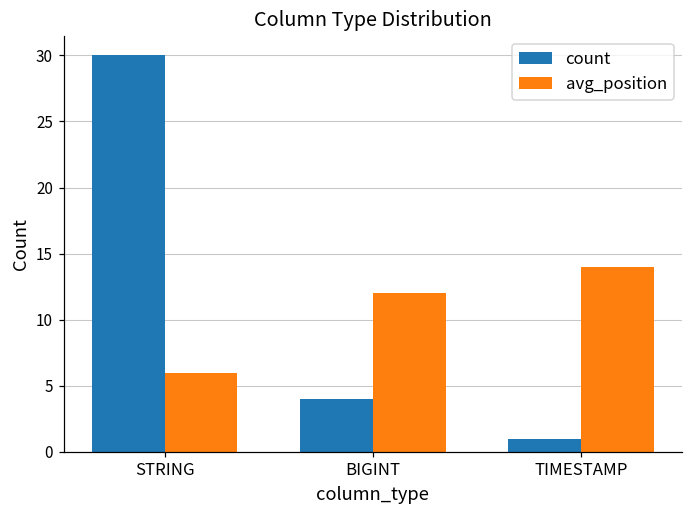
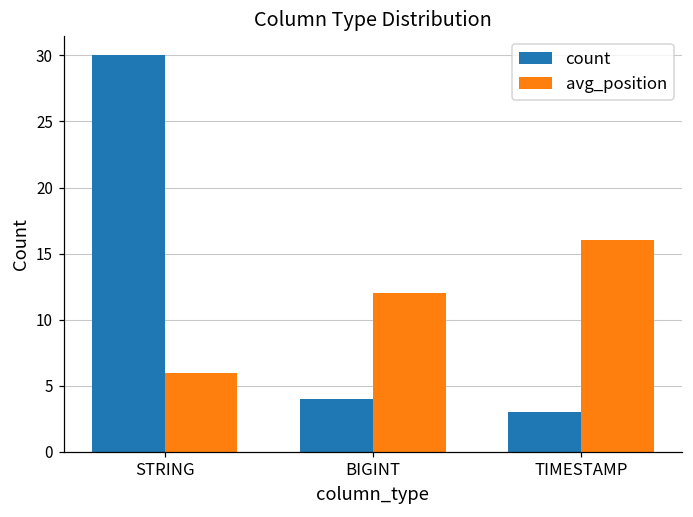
count, TIMESTAMP: 1 -> 3
avg_position, TIMESTAMP: 14 -> 16
